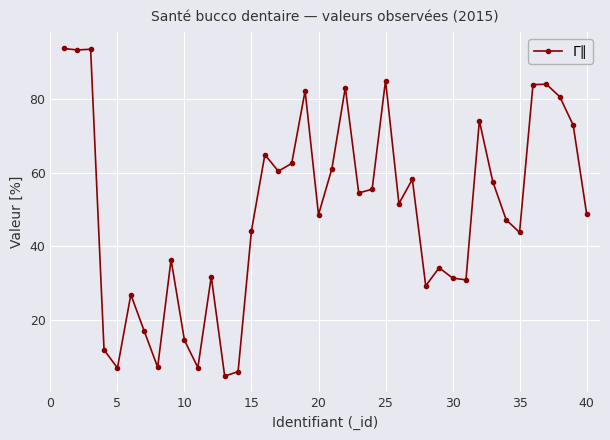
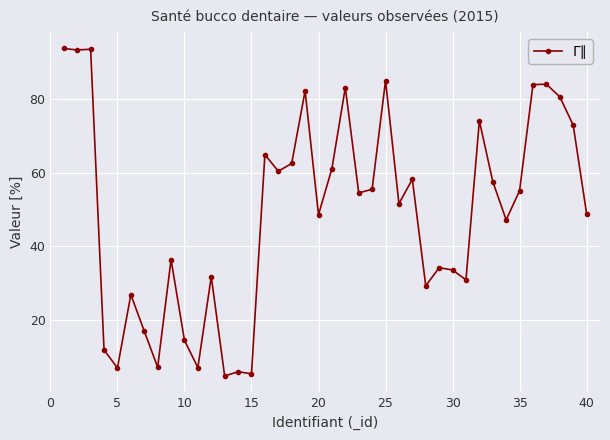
15: 44 -> 5
30: 31 -> 34
35: 44 -> 55
